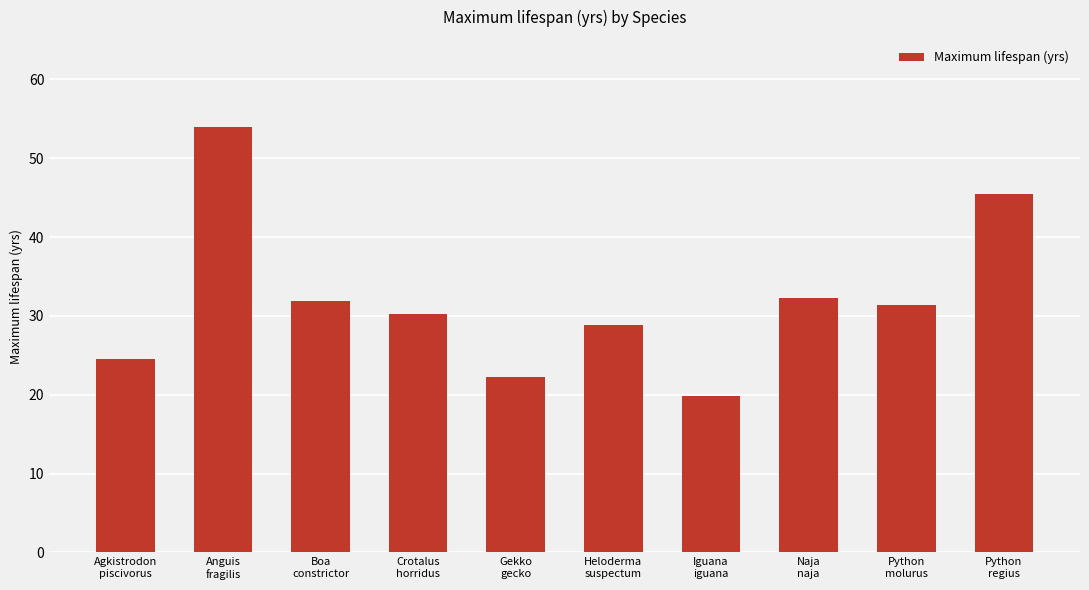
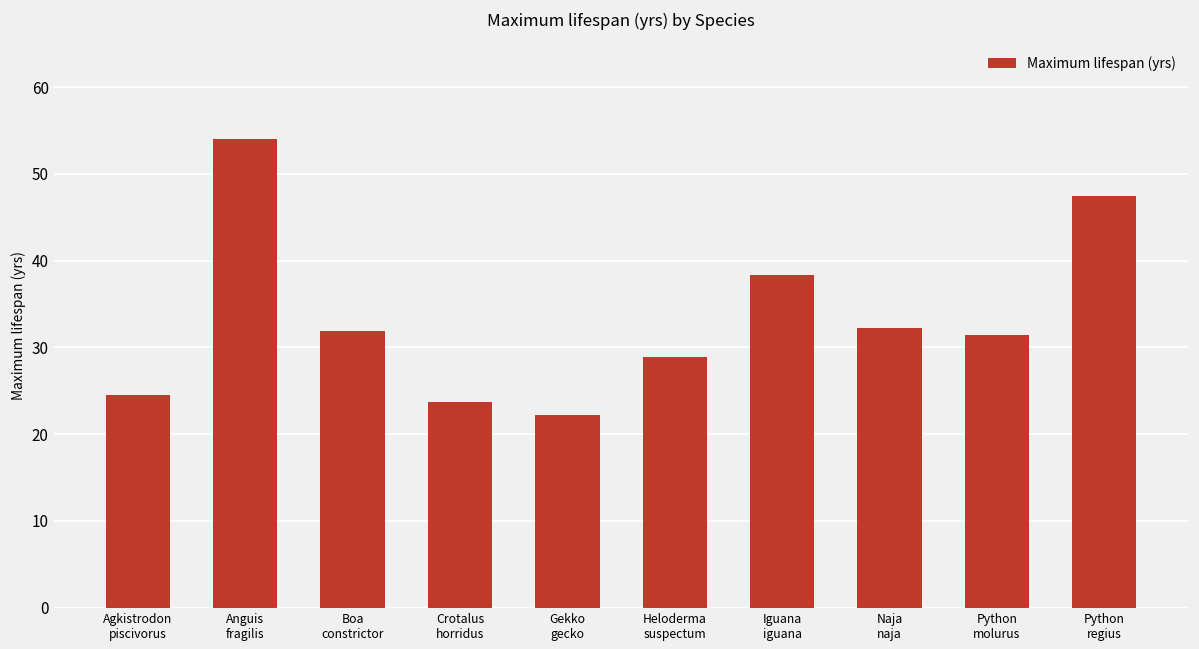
Crotalus horridus: 30 -> 24
Iguana iguana: 20 -> 38
Python regius: 46 -> 48
